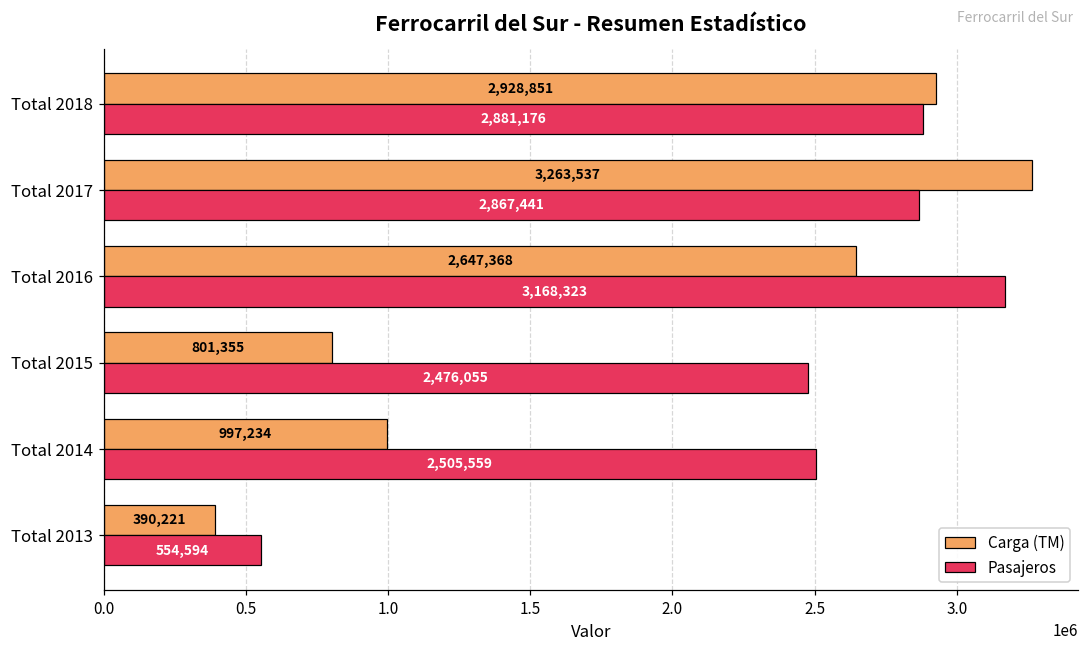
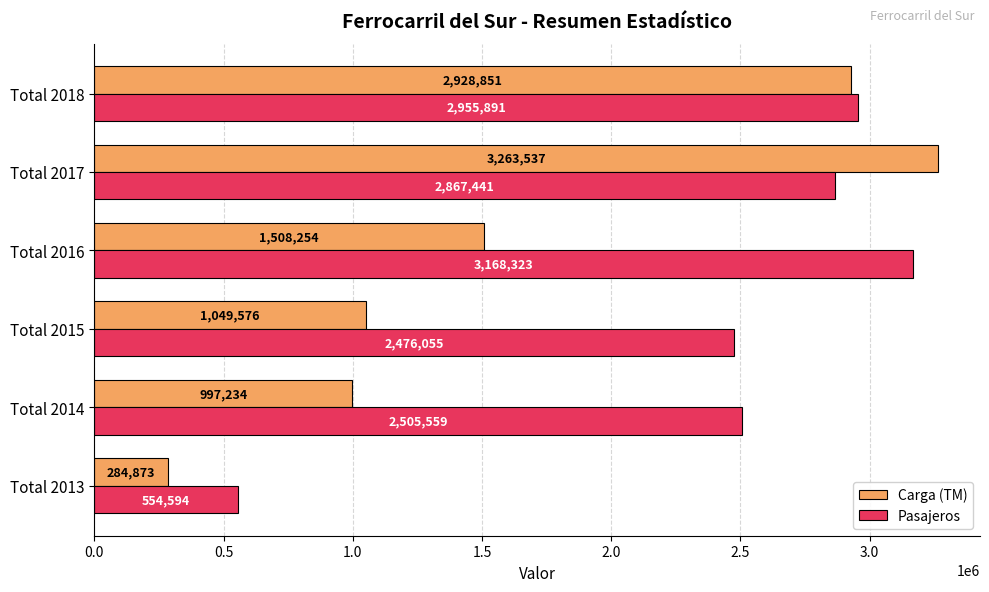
Pasajeros, Total 2018: 2,881,176 -> 2,955,891
Carga (TM), Total 2016: 2,647,368 -> 1,508,254
Carga (TM), Total 2015: 801,355 -> 1,049,576
Carga (TM), Total 2013: 390,221 -> 284,873
